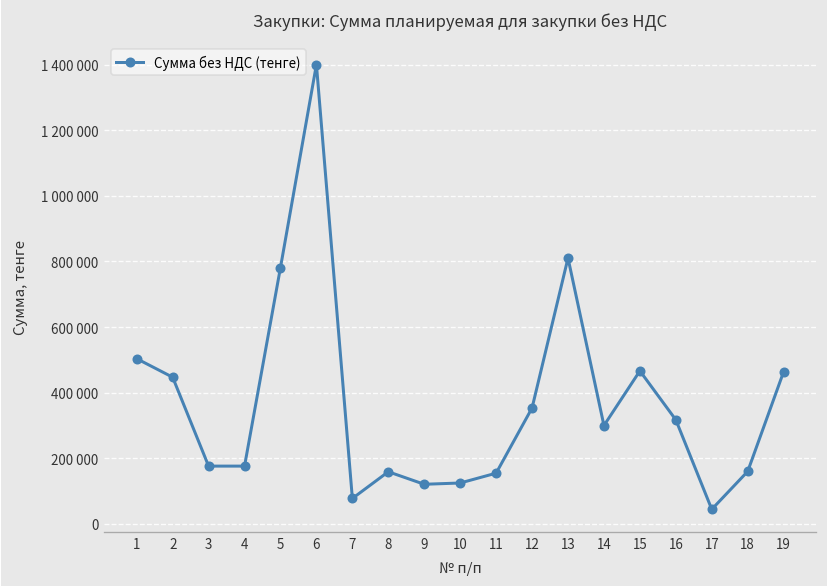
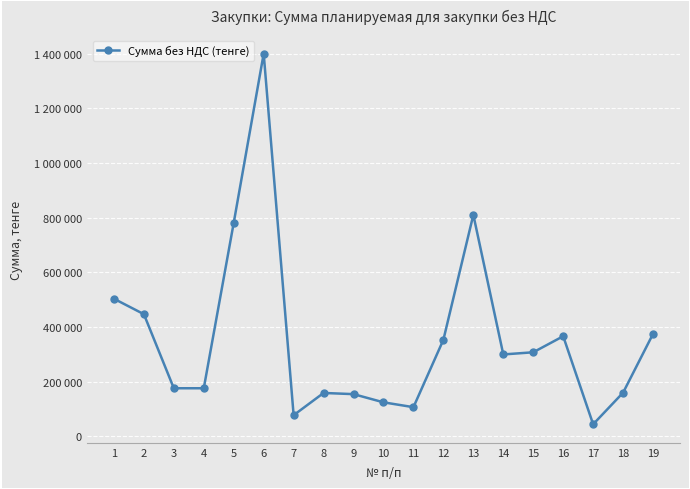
9: 120000 -> 150000
11: 150000 -> 110000
15: 470000 -> 310000
16: 320000 -> 370000
19: 460000 -> 380000
